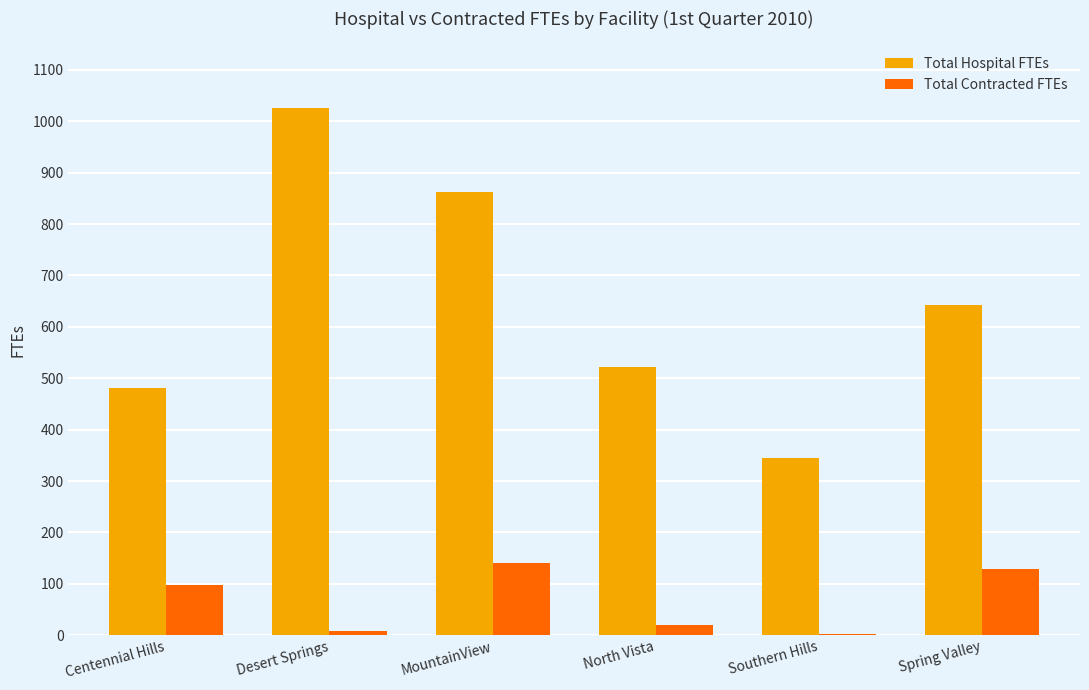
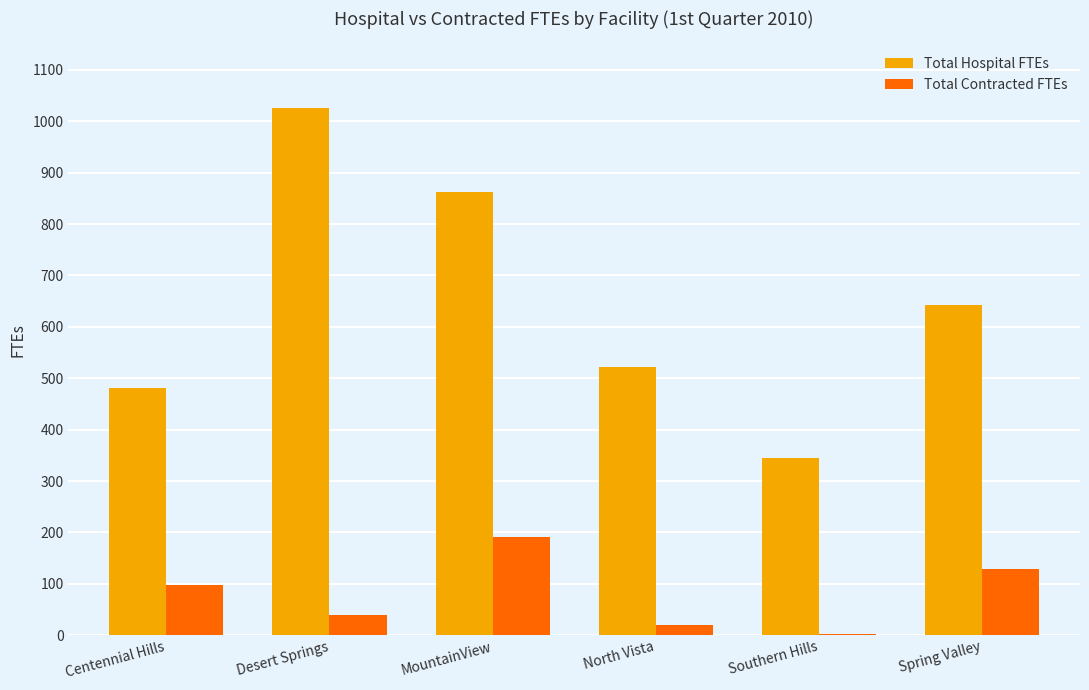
Total Contracted FTEs, Desert Springs: 10 -> 40
Total Contracted FTEs, MountainView: 140 -> 190
